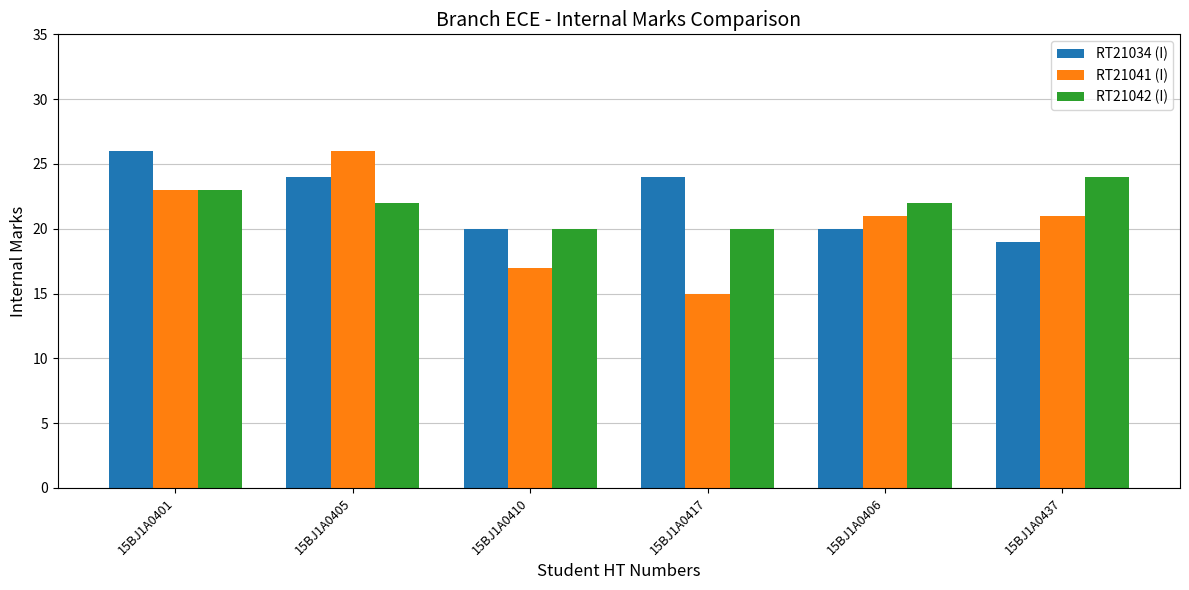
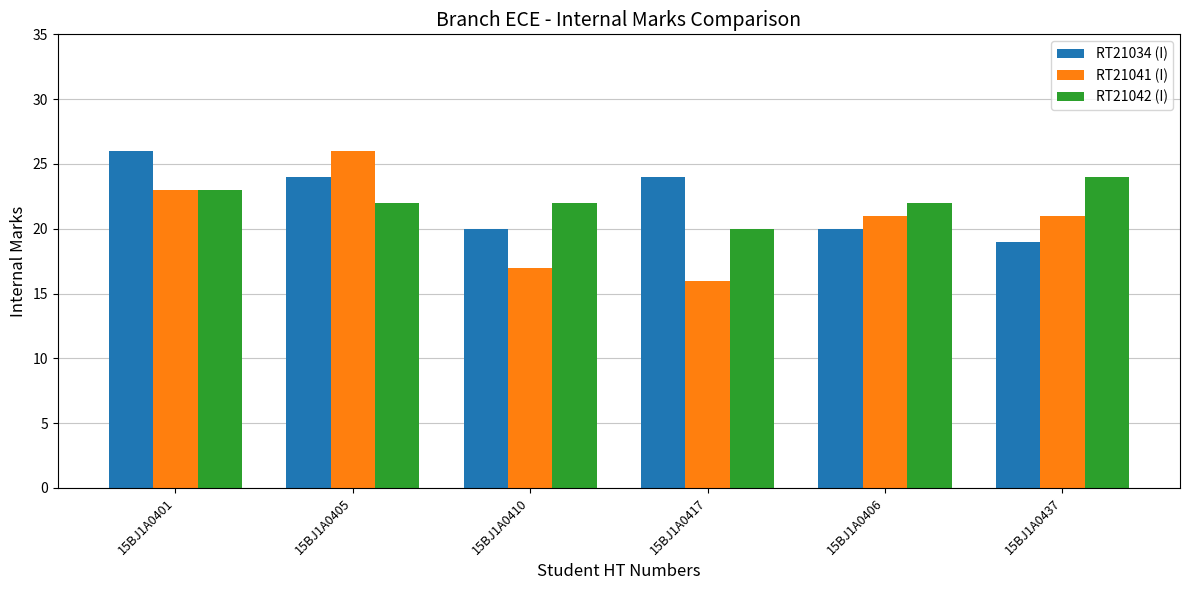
RT21042 (I), 15BJ1A0410: 20 -> 22
RT21041 (I), 15BJ1A0417: 15 -> 16
